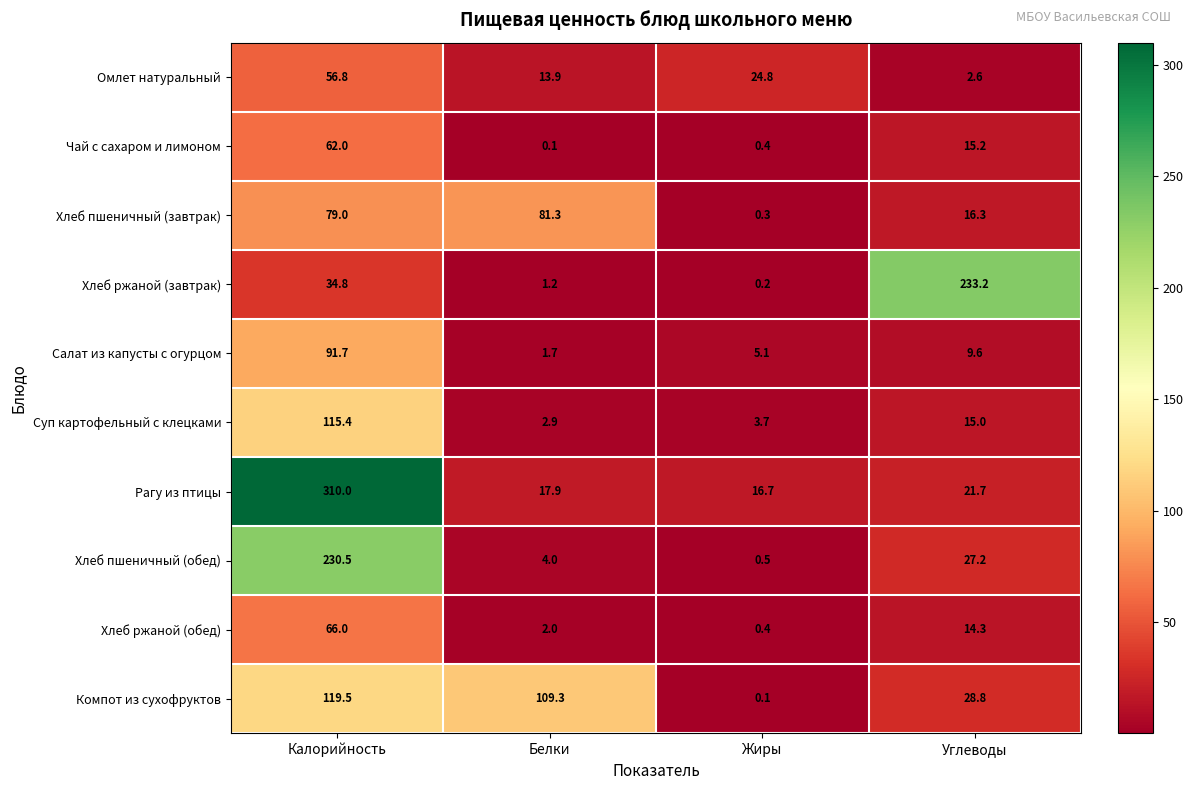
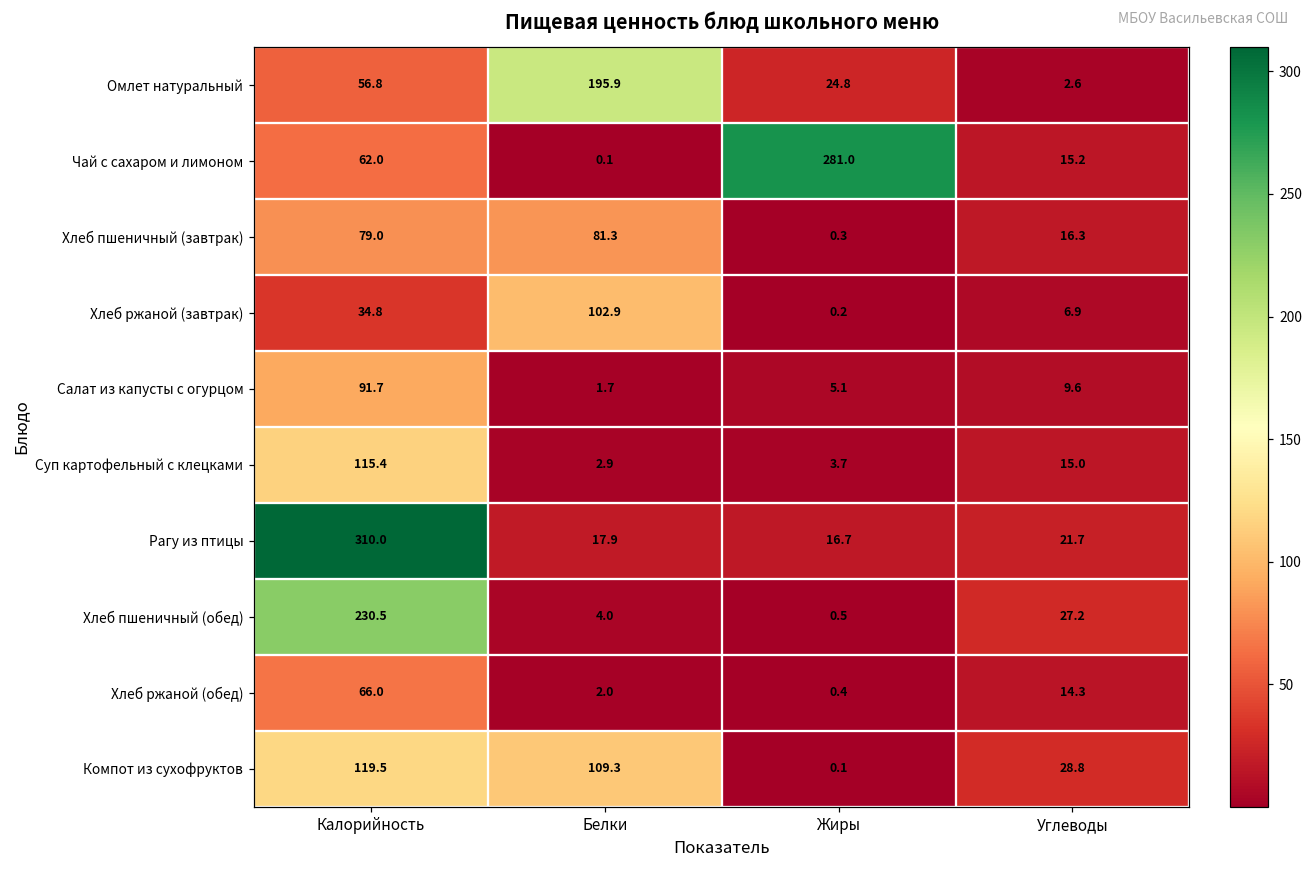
Омлет натуральный, Белки: 13.9 -> 195.9
Чай с сахаром и лимоном, Жиры: 0.4 -> 281.0
Хлеб ржаной (завтрак), Белки: 1.2 -> 102.9
Хлеб ржаной (завтрак), Углеводы: 233.2 -> 6.9
